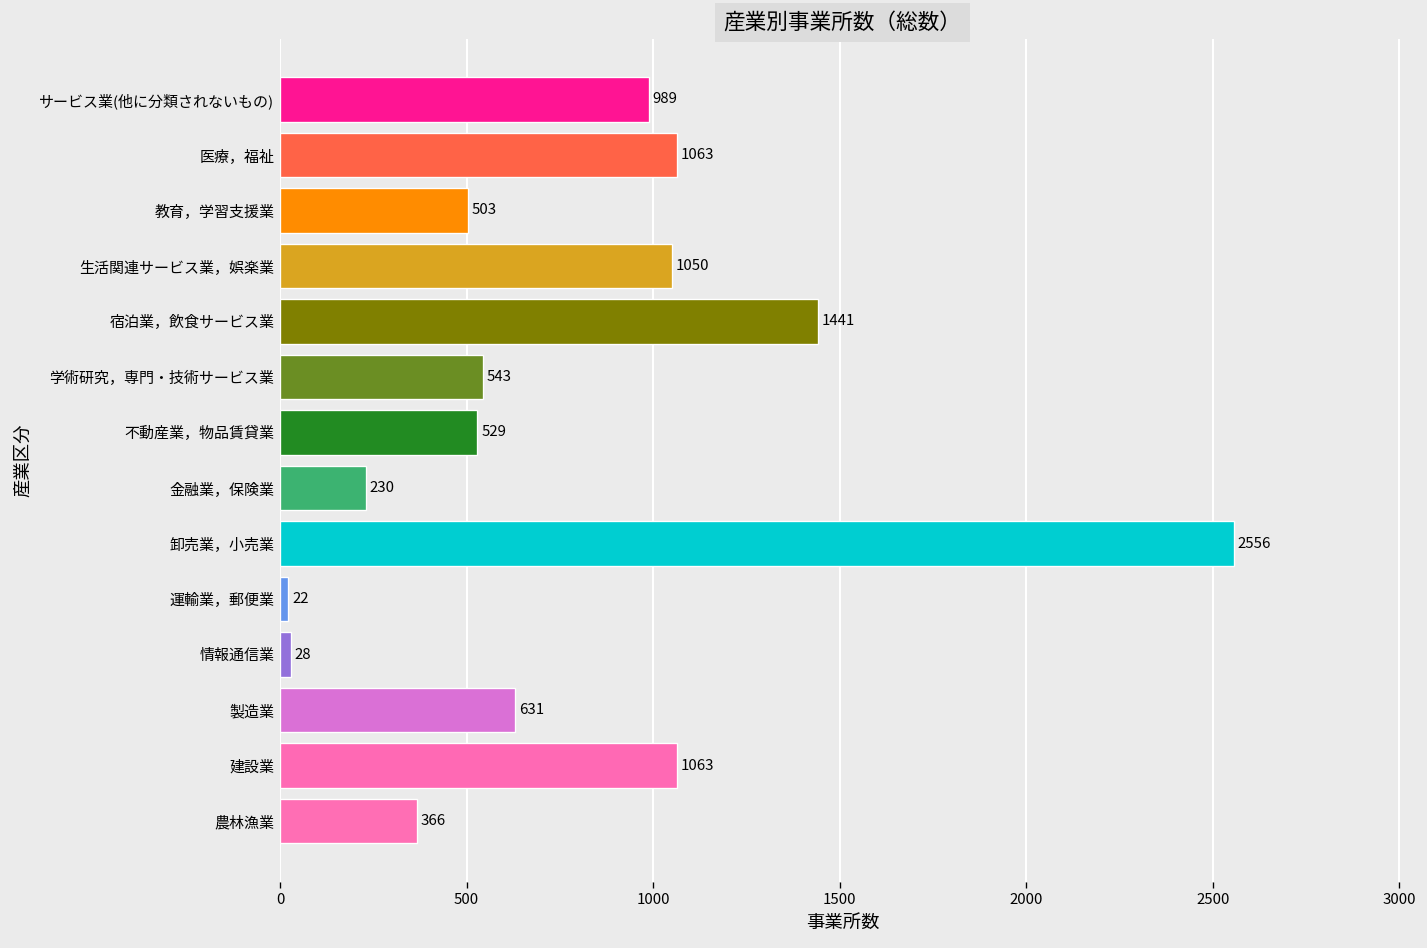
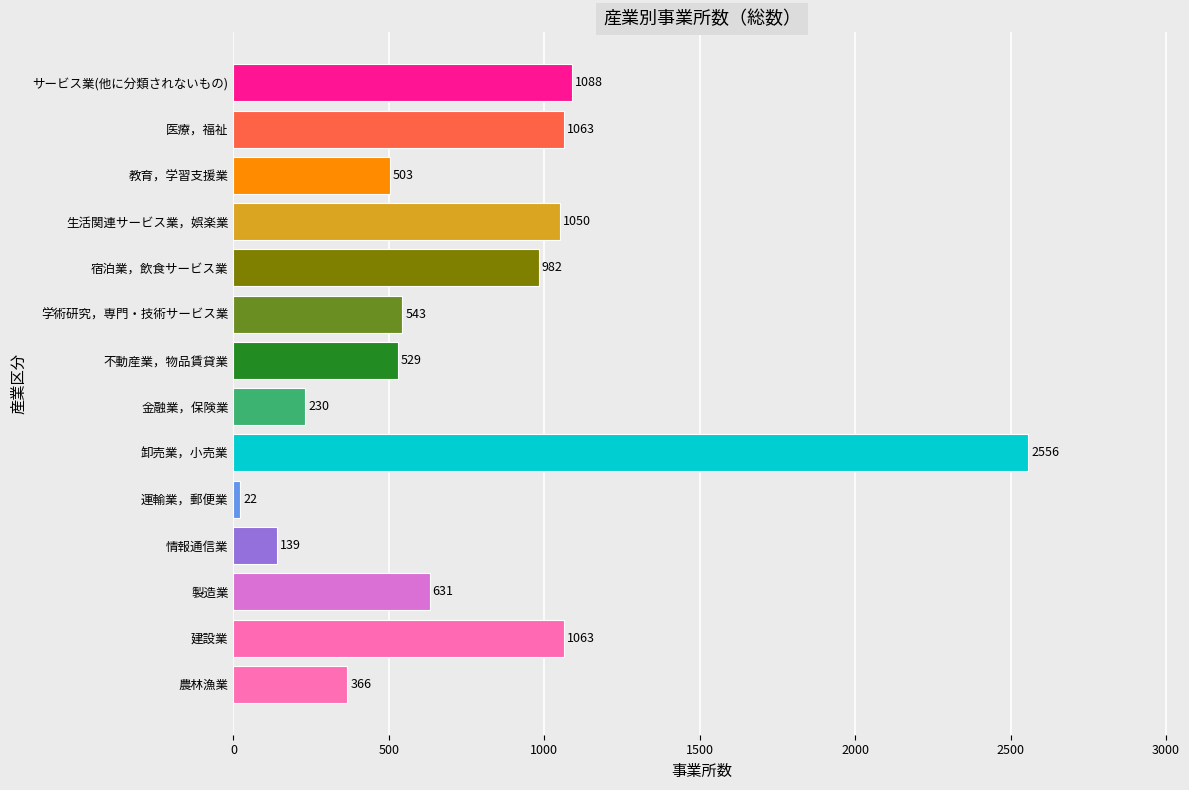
サービス業(他に分類されないもの): 989 -> 1088
宿泊業，飲食サービス業: 1441 -> 982
情報通信業: 28 -> 139
